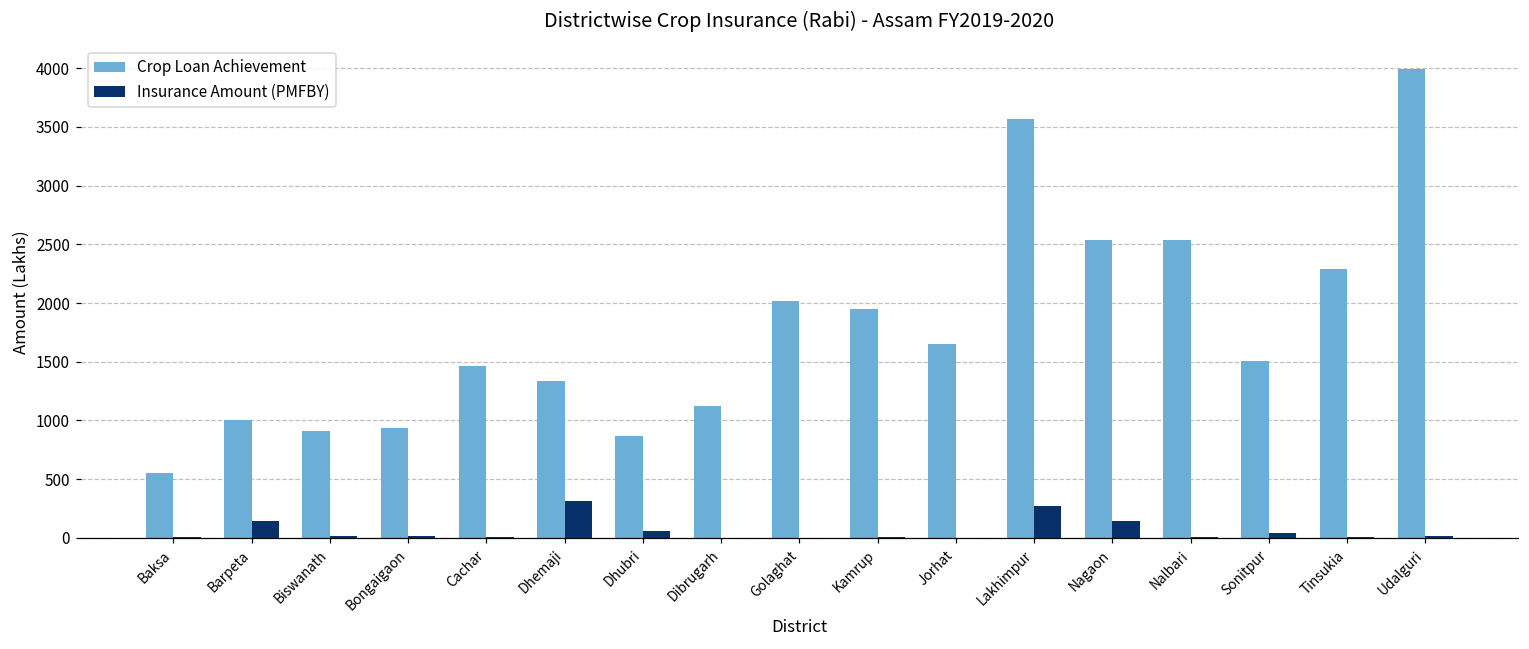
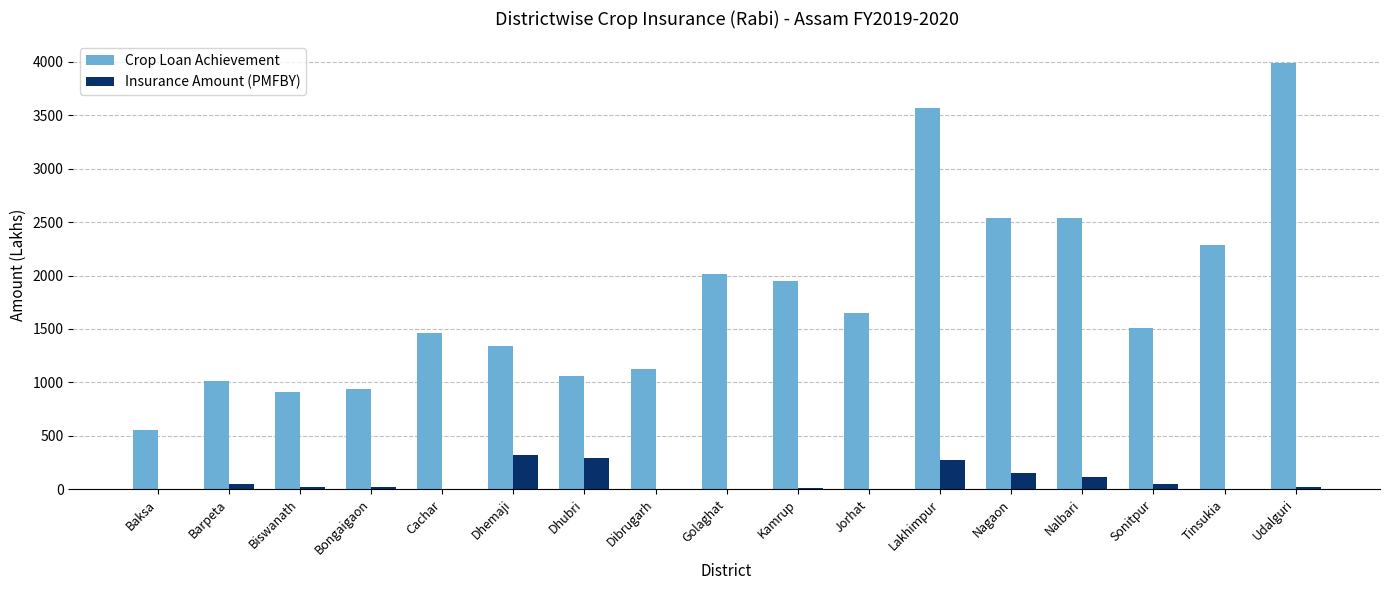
Insurance Amount (PMFBY), Barpeta: 140 -> 50
Crop Loan Achievement, Dhubri: 870 -> 1060
Insurance Amount (PMFBY), Dhubri: 60 -> 290
Insurance Amount (PMFBY), Nalbari: 0 -> 110
